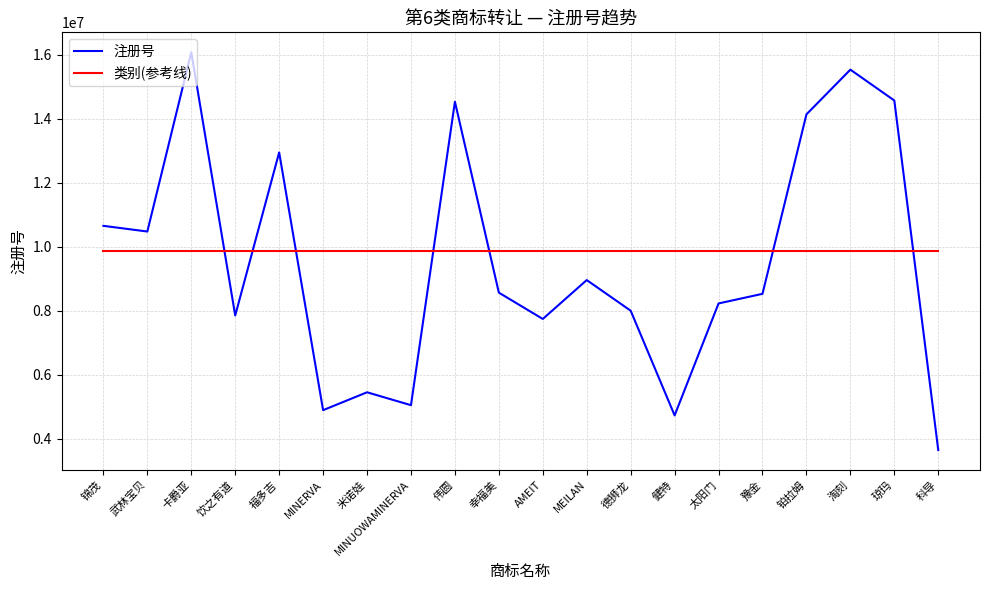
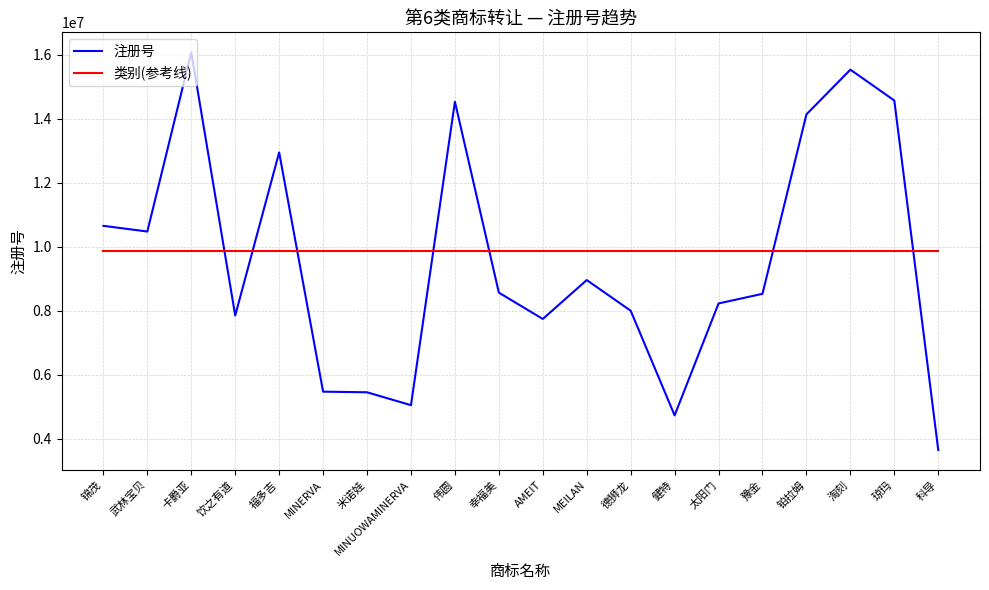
注册号, MINERVA: 4900000 -> 5500000
